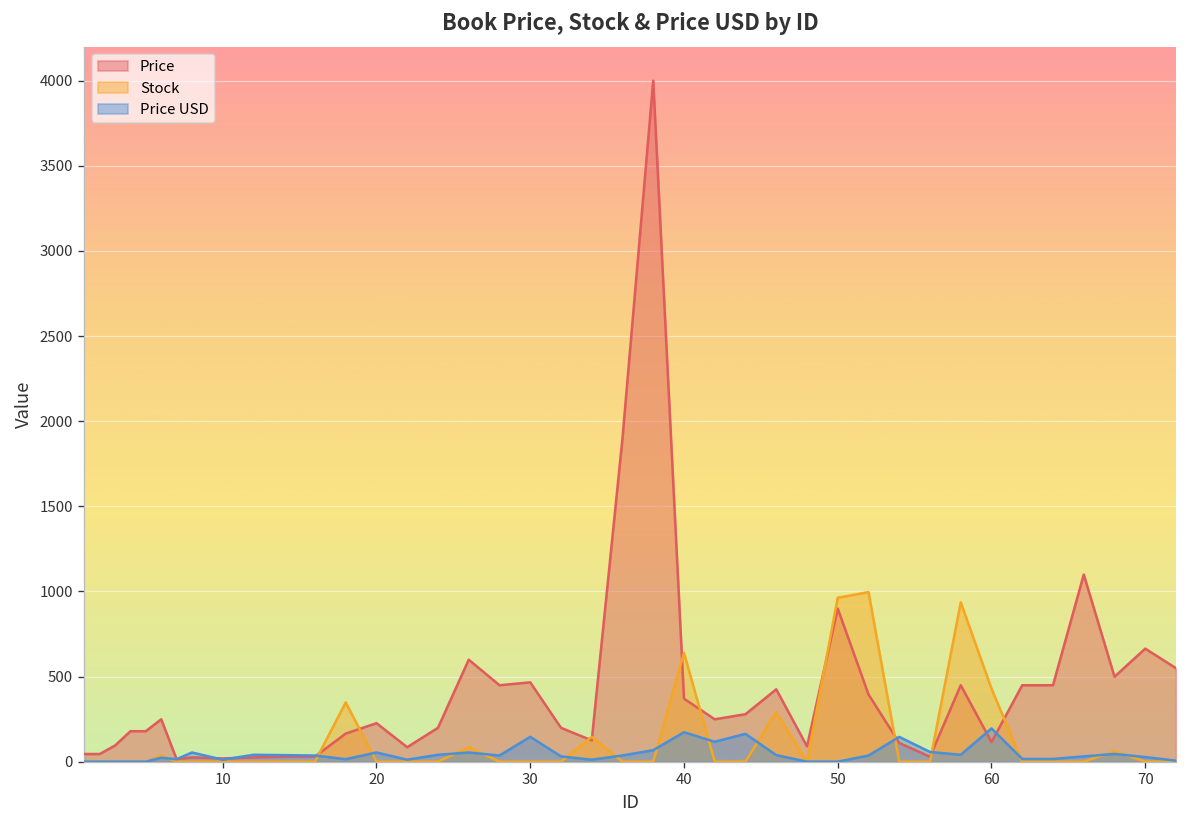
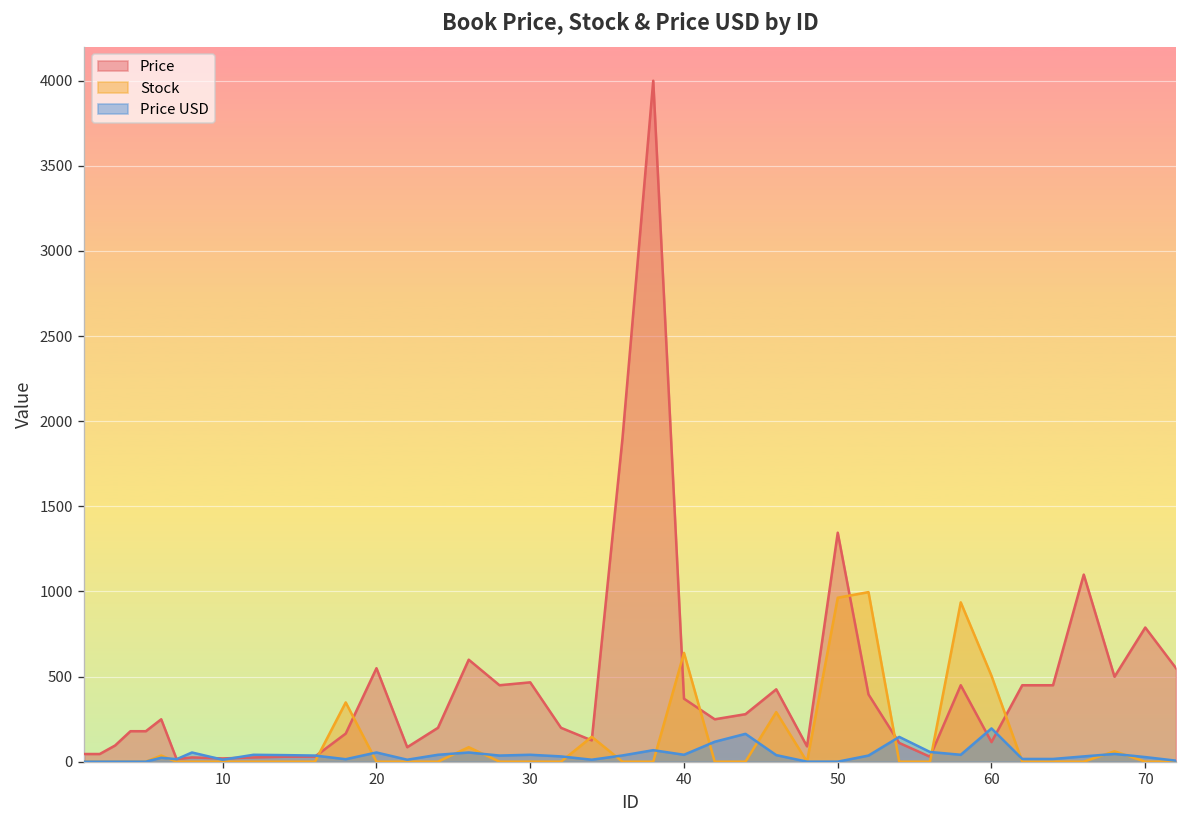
Price, 20: 230 -> 550
Price USD, 30: 150 -> 40
Price USD, 40: 170 -> 40
Price, 50: 900 -> 1350
Stock, 60: 430 -> 500
Price, 70: 660 -> 790
